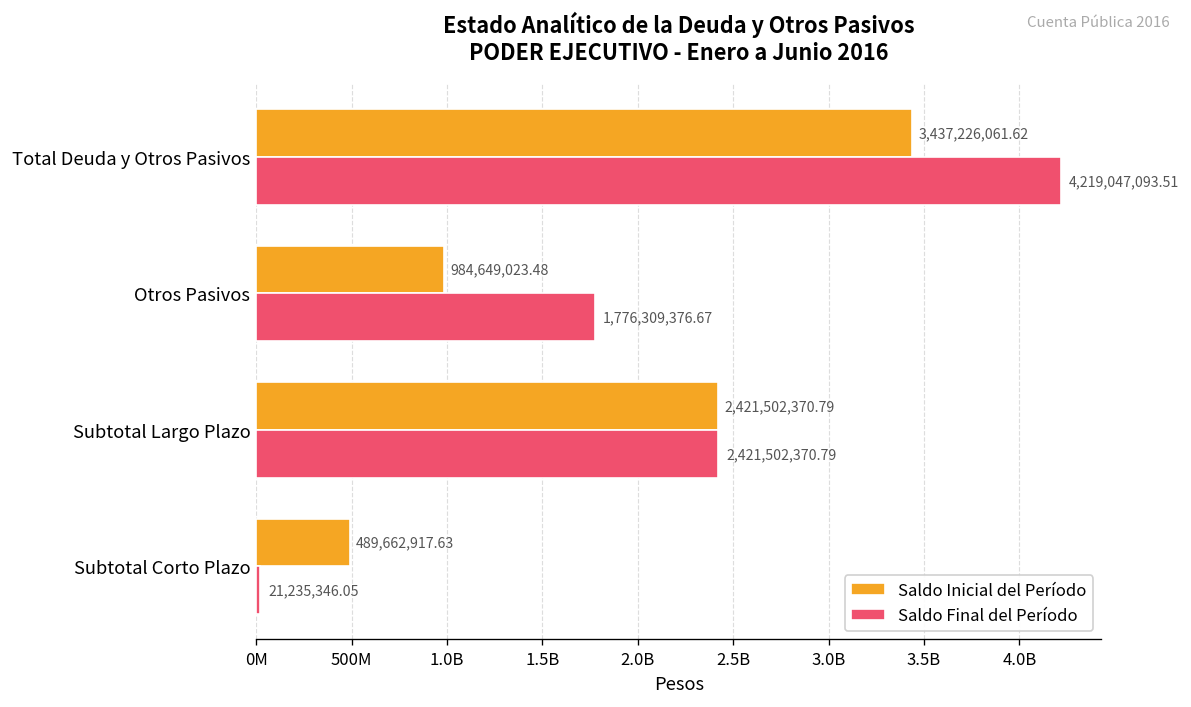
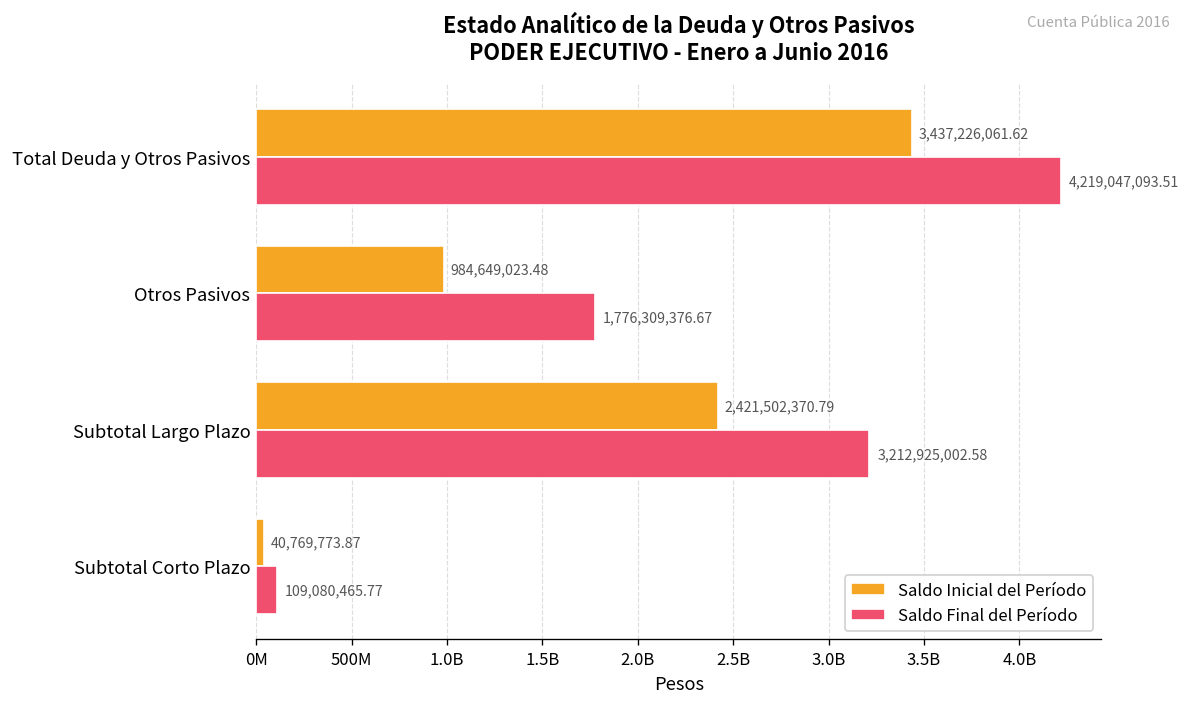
Saldo Final del Período, Subtotal Largo Plazo: 2,421,502,370.79 -> 3,212,925,002.58
Saldo Inicial del Período, Subtotal Corto Plazo: 489,662,917.63 -> 40,769,773.87
Saldo Final del Período, Subtotal Corto Plazo: 21,235,346.05 -> 109,080,465.77
